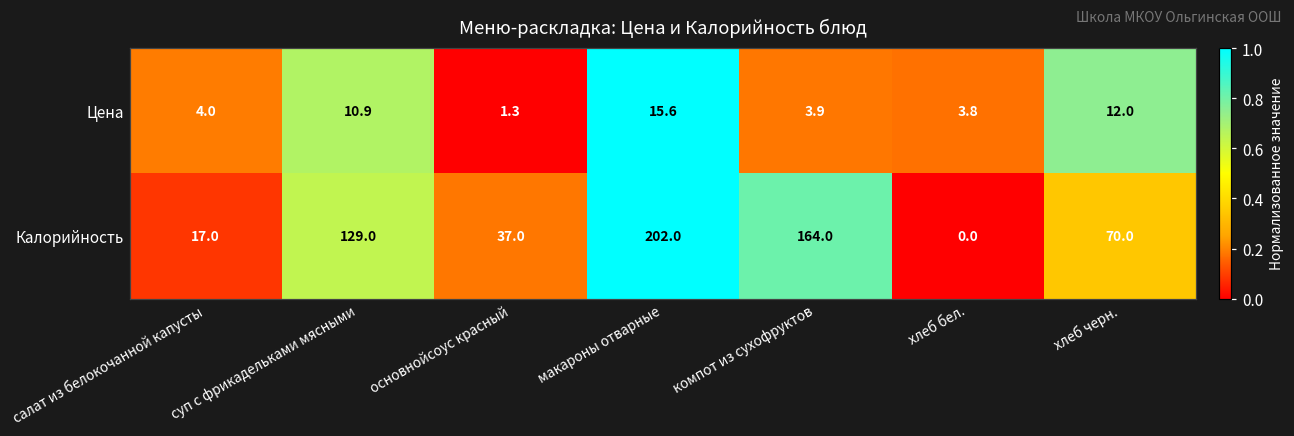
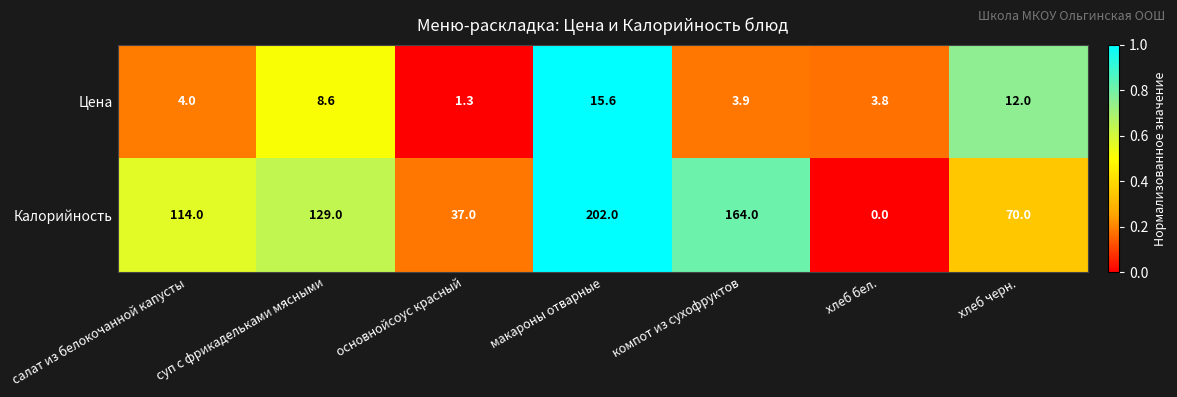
Цена, суп с фрикадельками мясными: 10.9 -> 8.6
Калорийность, салат из белокочанной капусты: 17.0 -> 114.0
